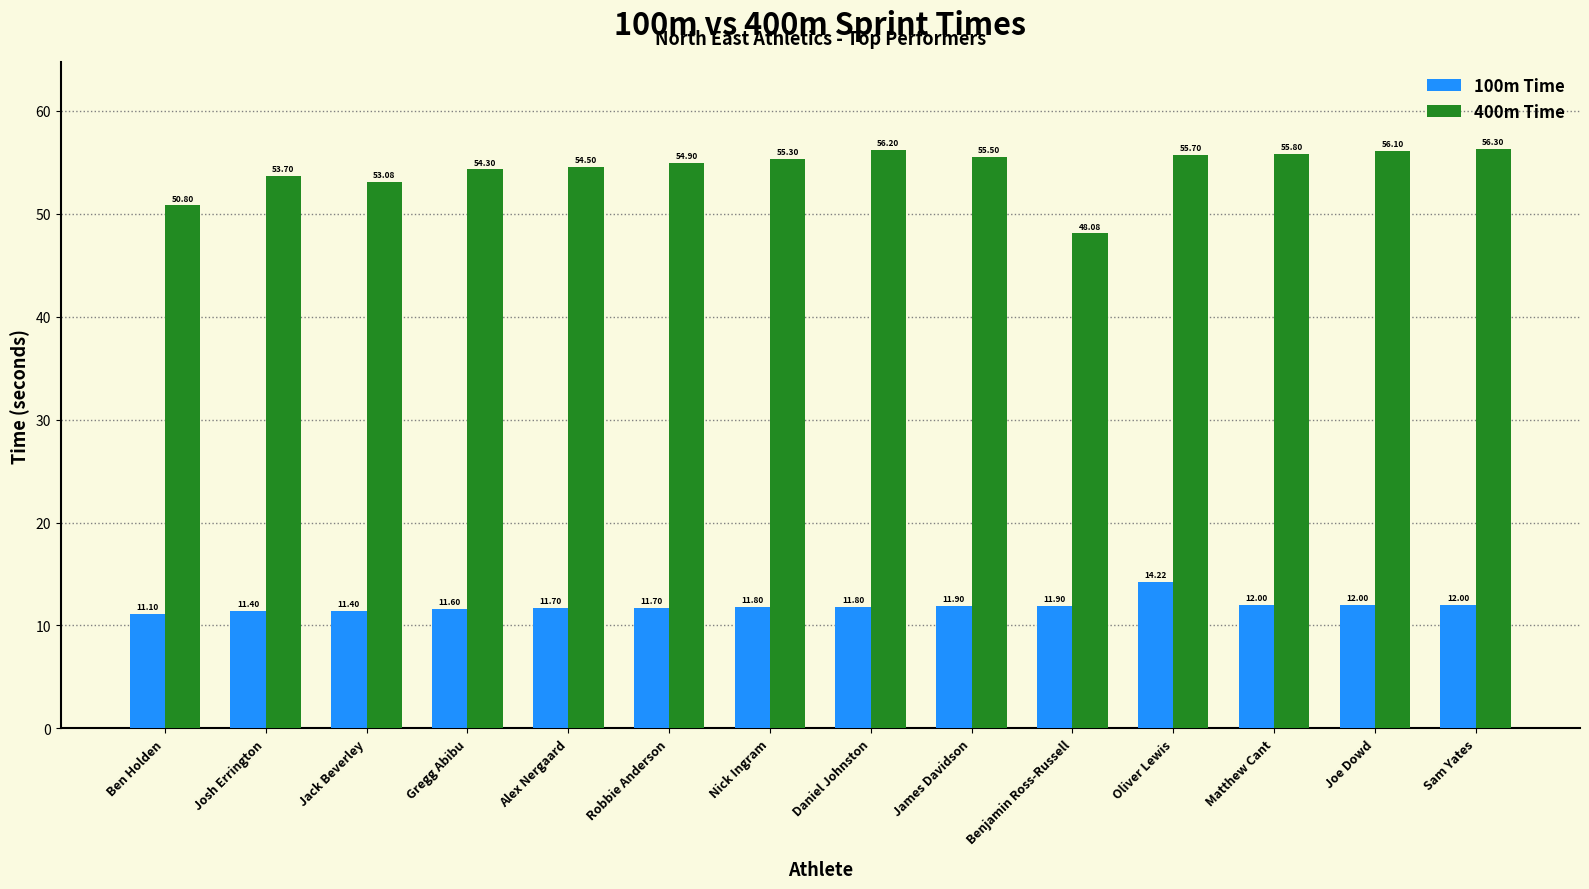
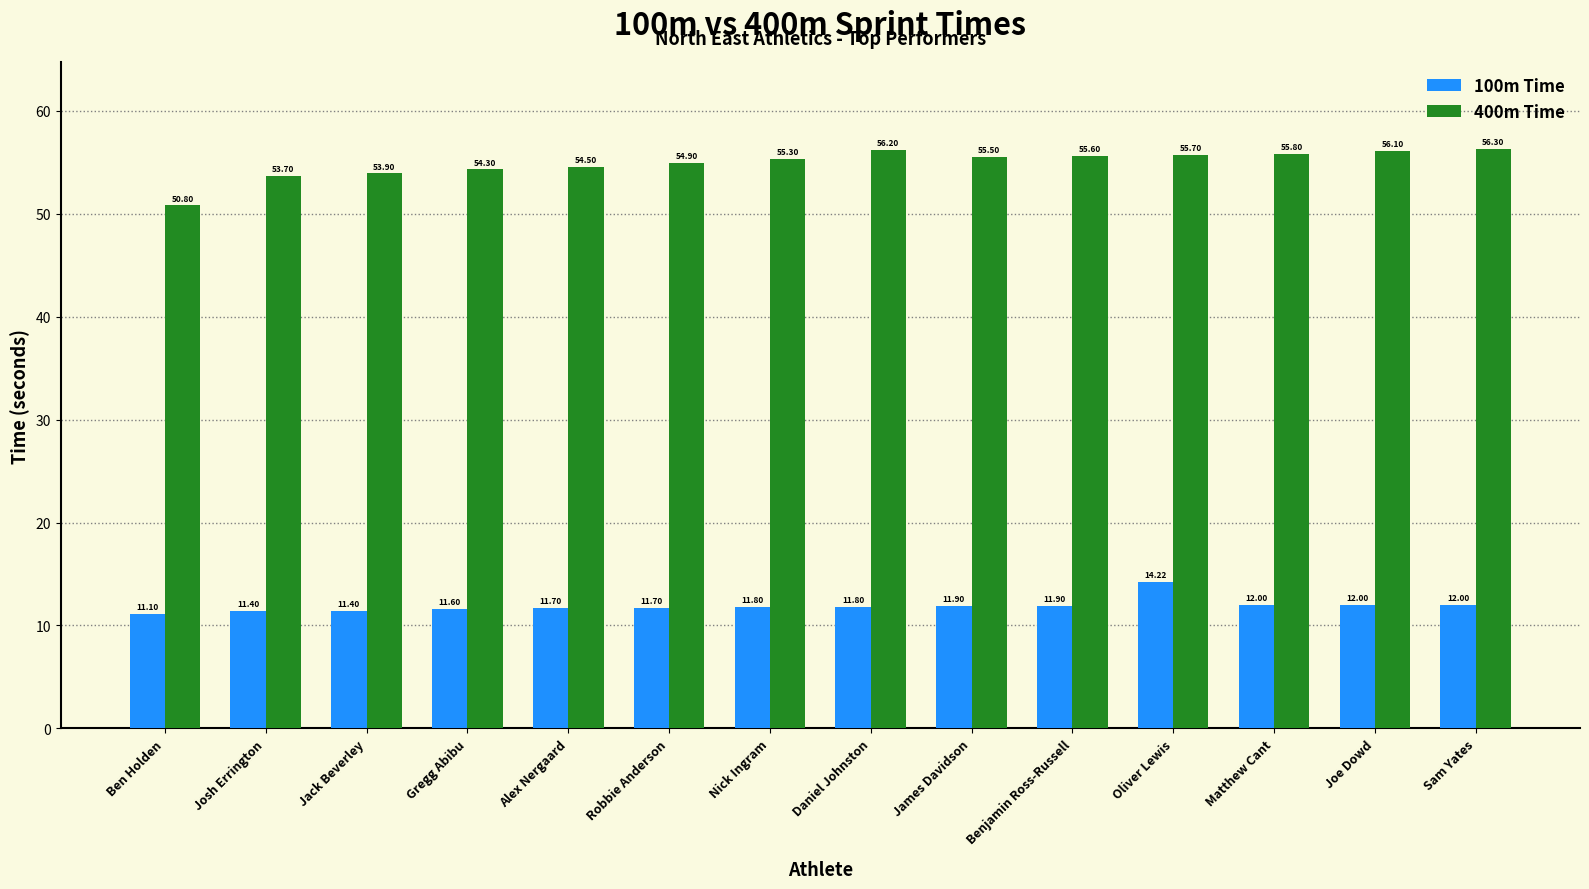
400m Time, Jack Beverley: 53.08 -> 53.90
400m Time, Benjamin Ross-Russell: 48.08 -> 55.60
